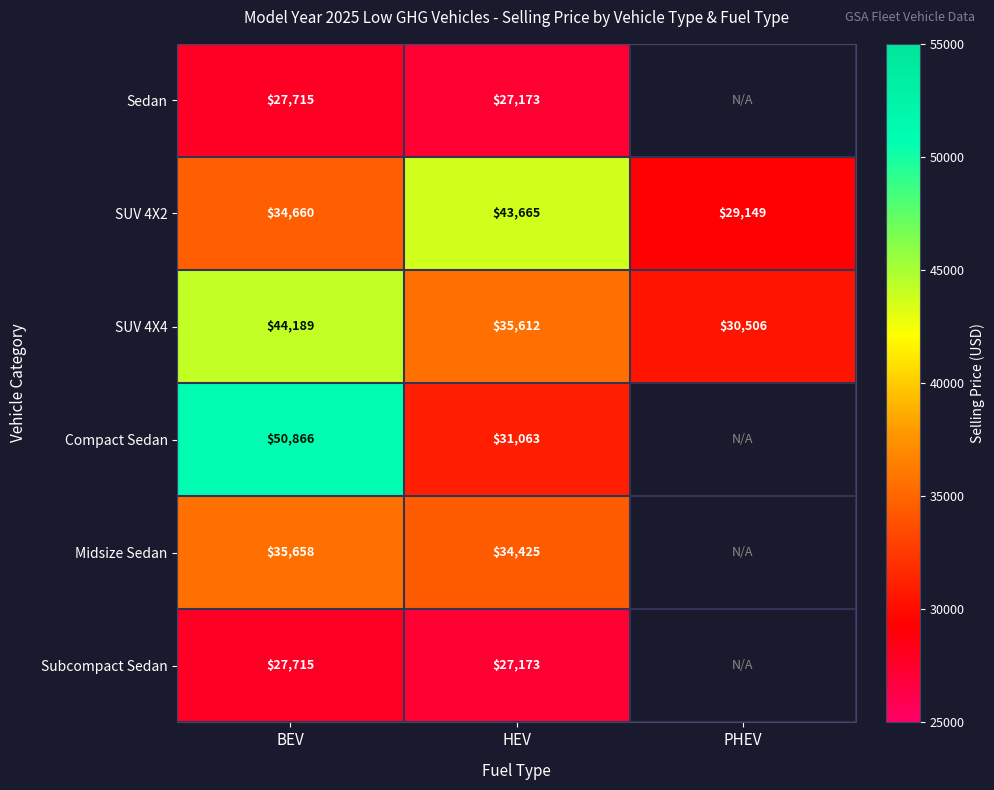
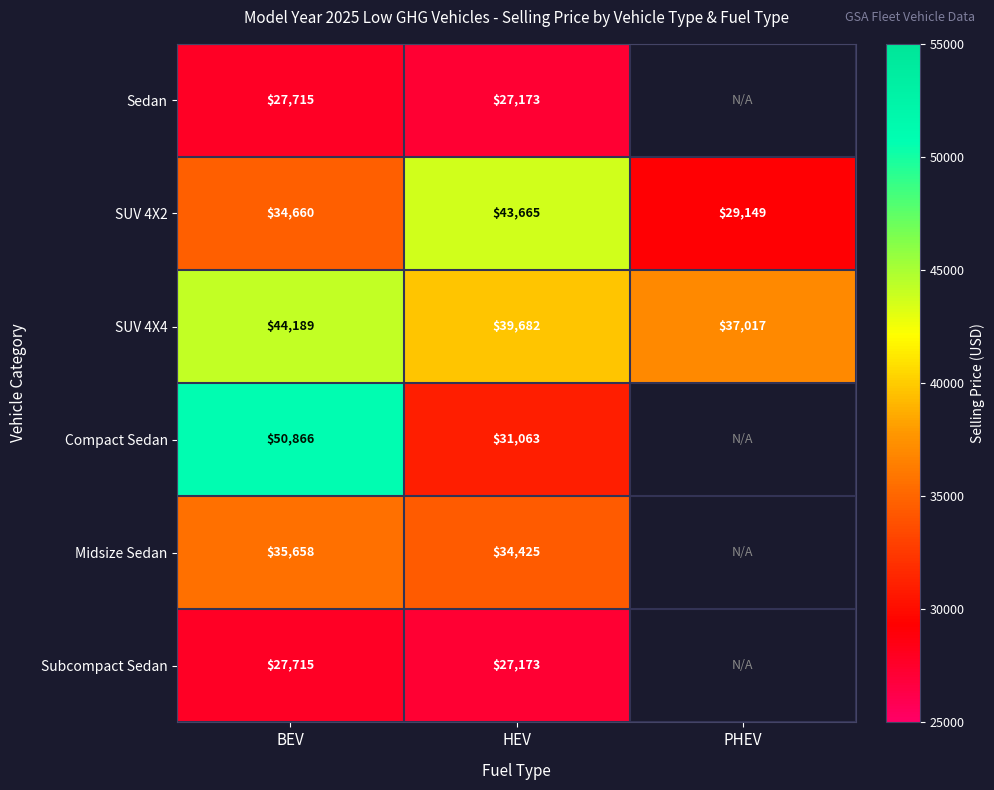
SUV 4X4, HEV: $35,612 -> $39,682
SUV 4X4, PHEV: $30,506 -> $37,017
